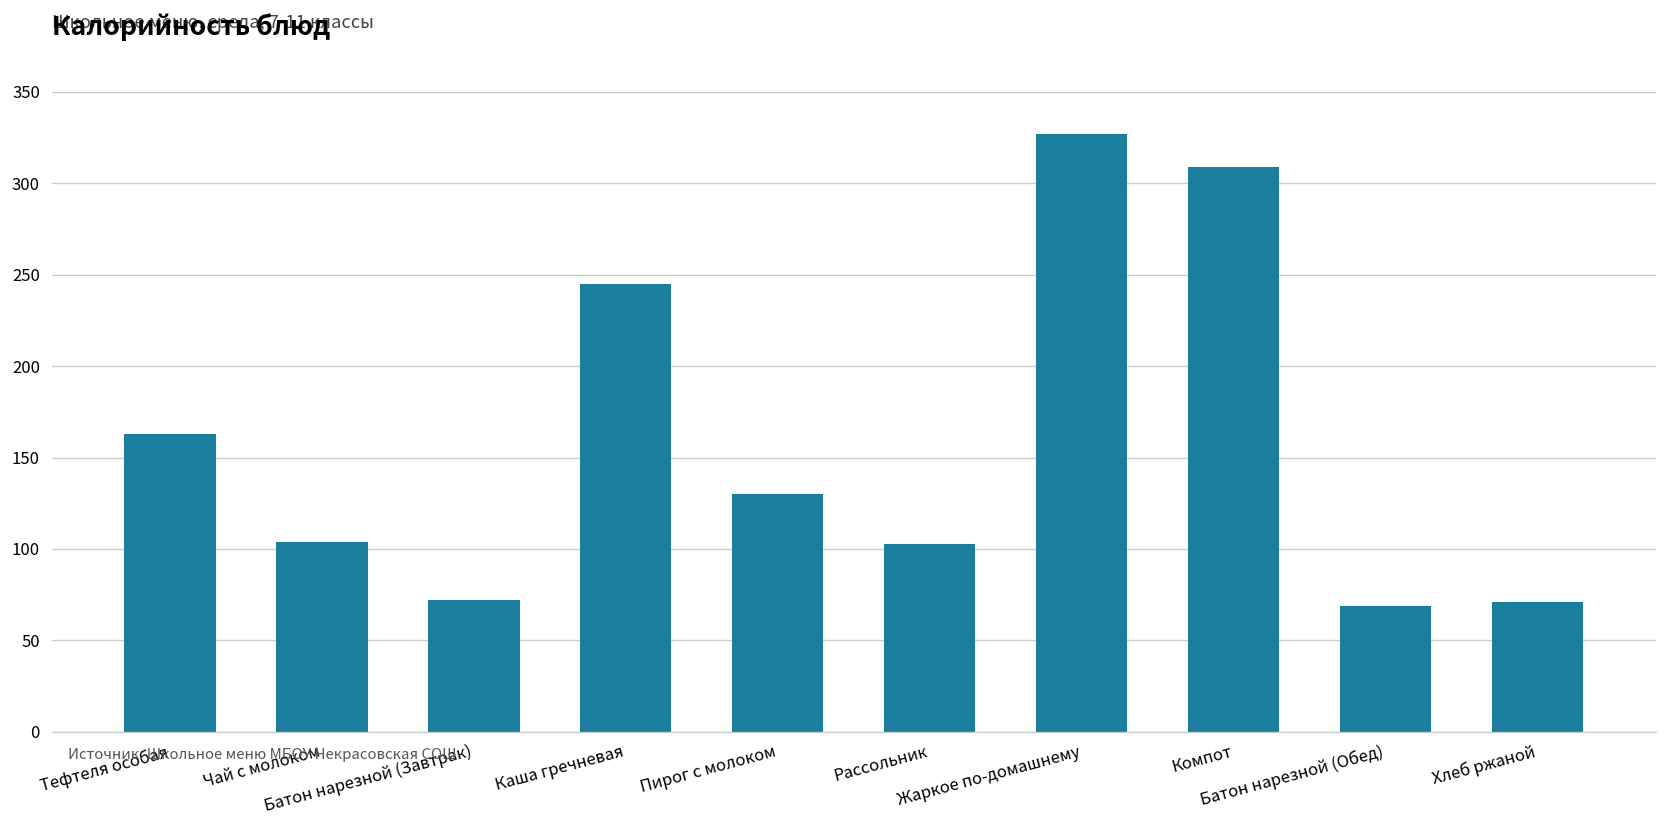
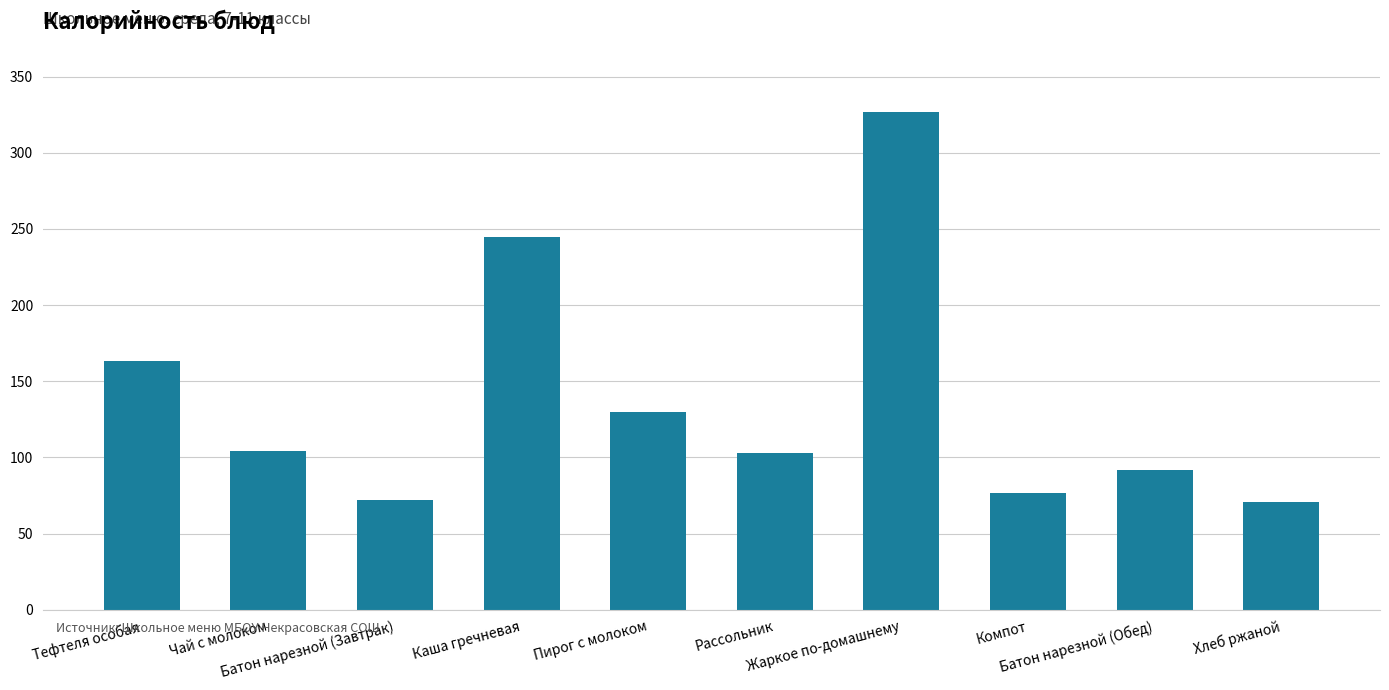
Компот: 309 -> 77
Батон нарезной (Обед): 69 -> 92
